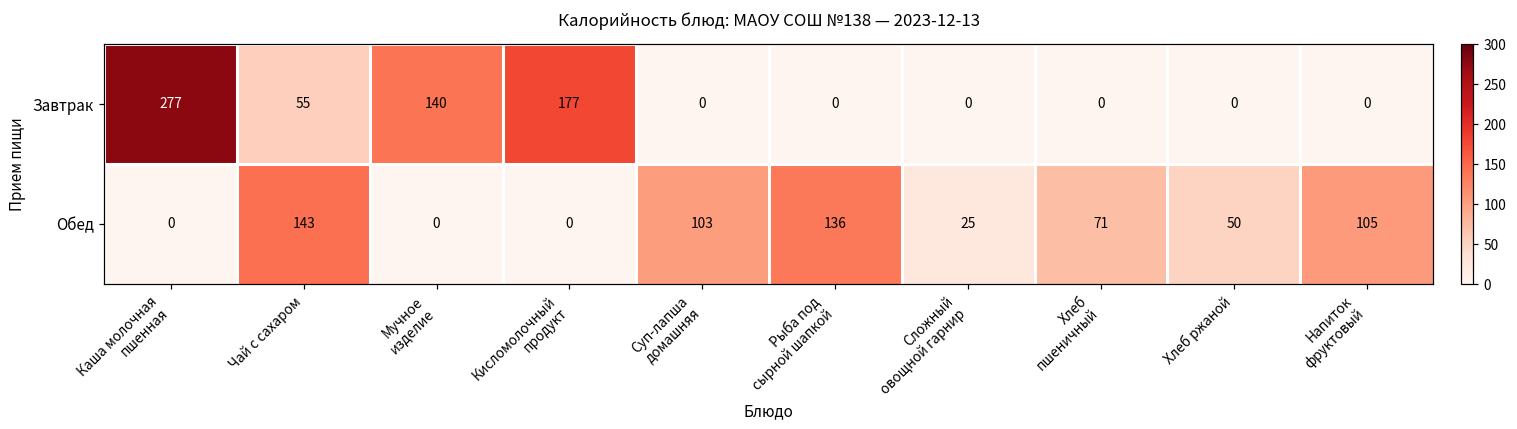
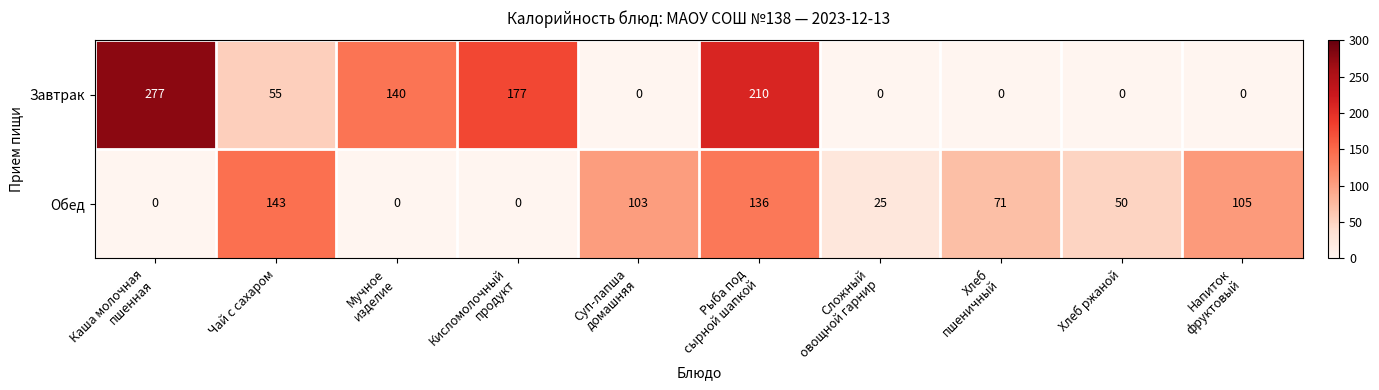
Завтрак, Рыба под сырной шапкой: 0 -> 210
